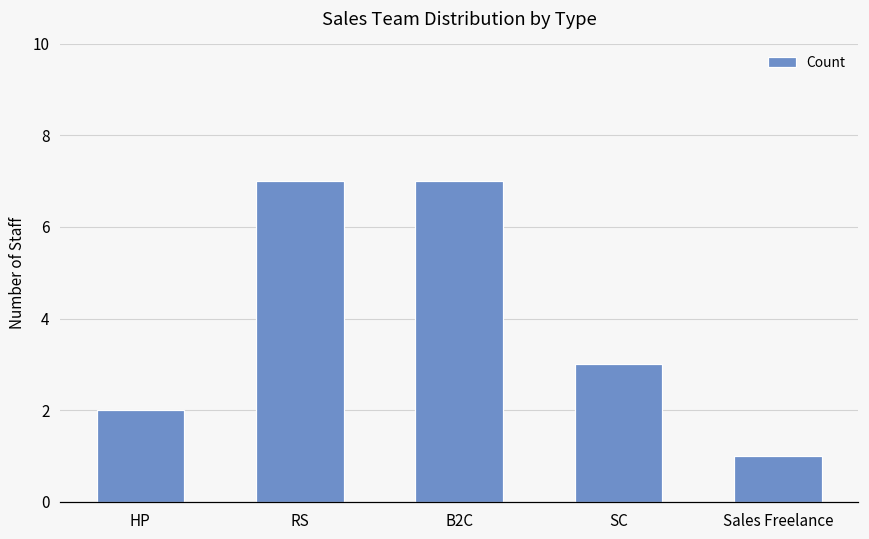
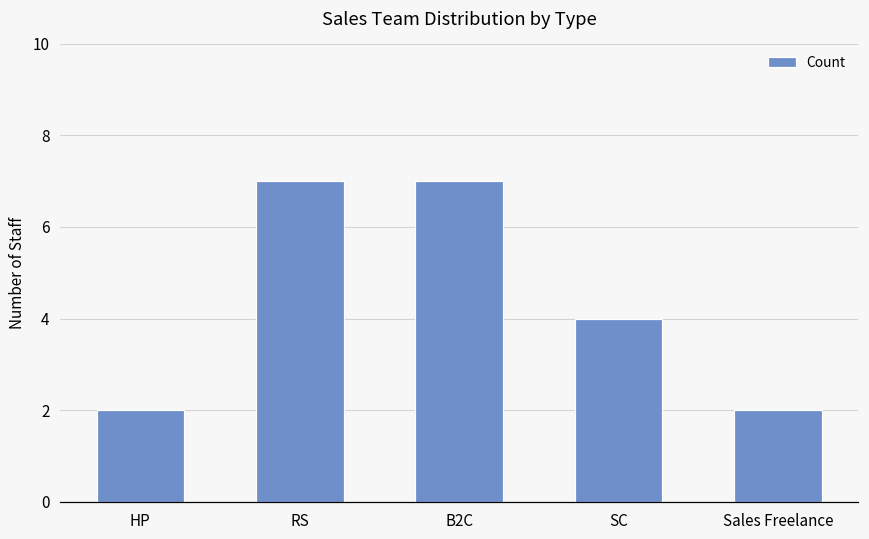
SC: 3 -> 4
Sales Freelance: 1 -> 2
